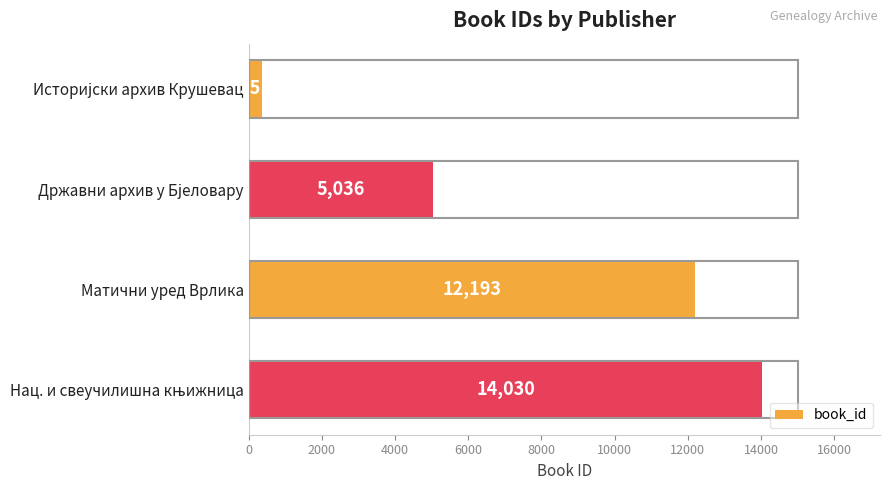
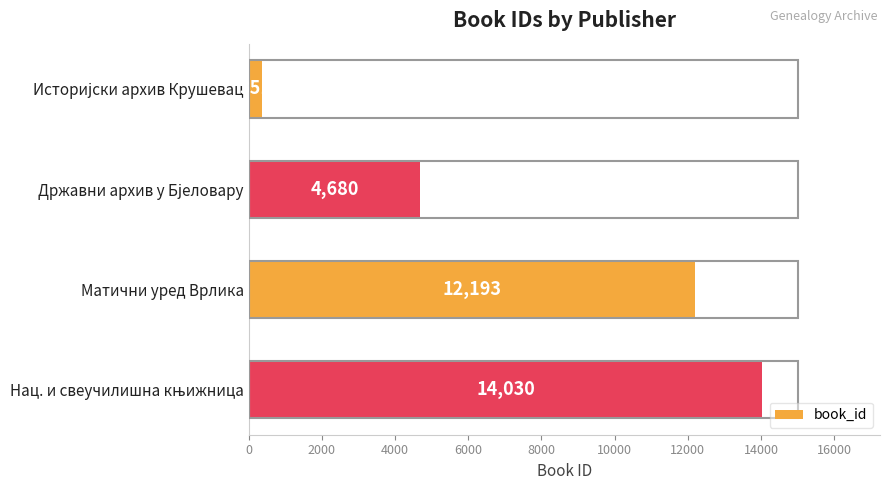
Државни архив у Бјеловару: 5,036 -> 4,680
